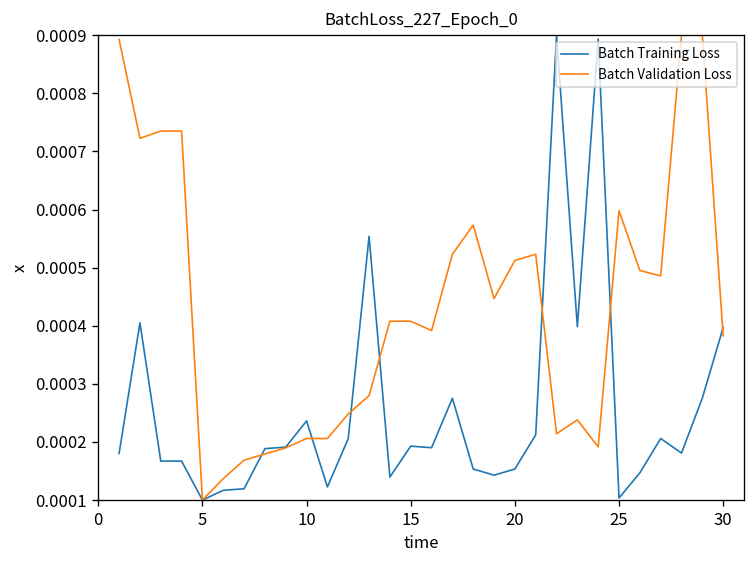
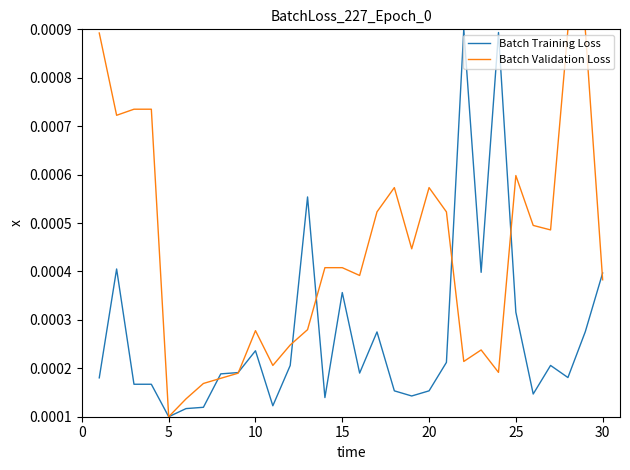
Batch Validation Loss, 10: 0.00021 -> 0.00028
Batch Training Loss, 15: 0.00019 -> 0.00036
Batch Validation Loss, 20: 0.00051 -> 0.00057
Batch Training Loss, 25: 0.00010 -> 0.00032
